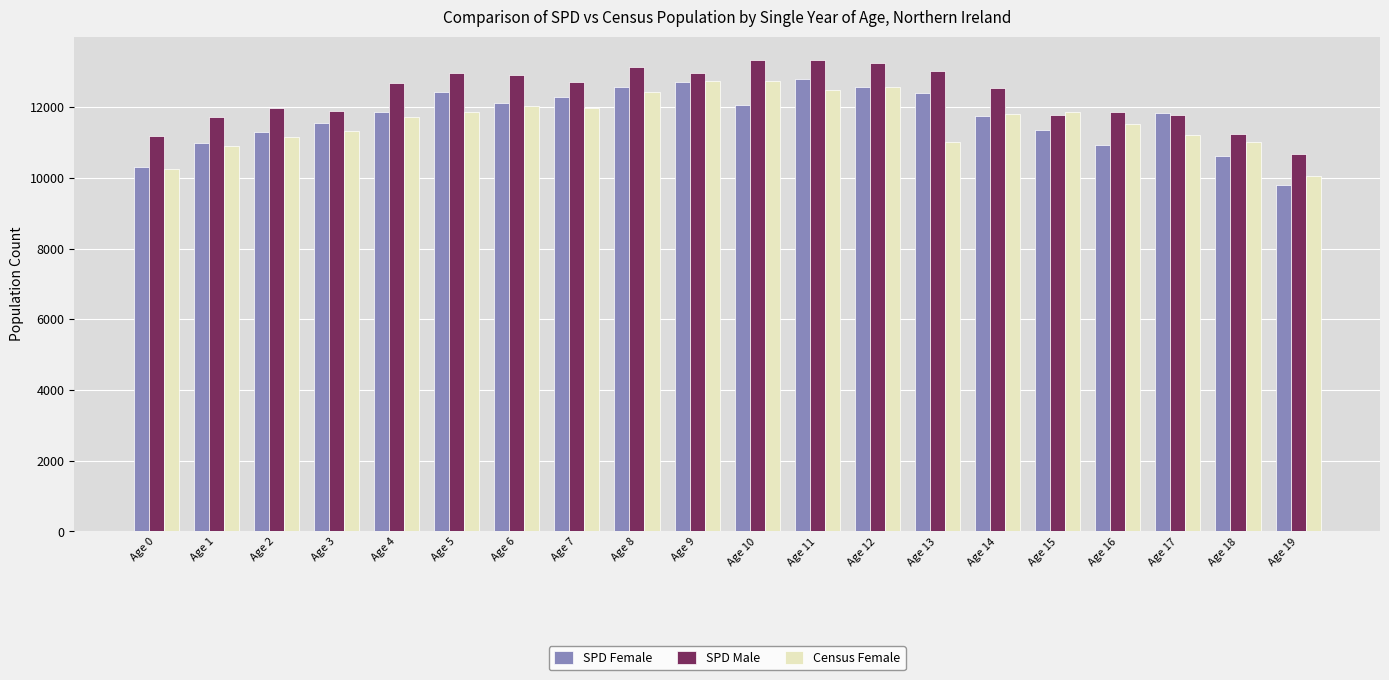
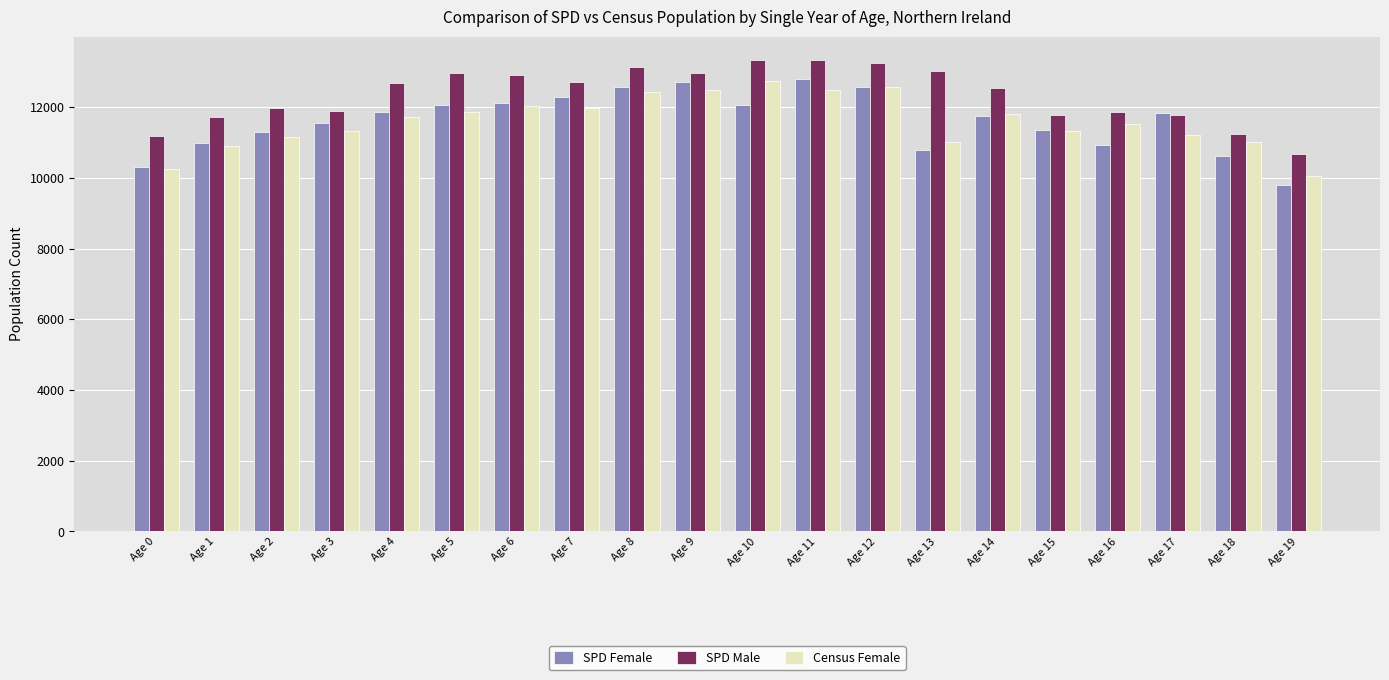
SPD Female, Age 5: 12400 -> 12100
Census Female, Age 9: 12700 -> 12500
SPD Female, Age 13: 12400 -> 10800
Census Female, Age 15: 11900 -> 11300
